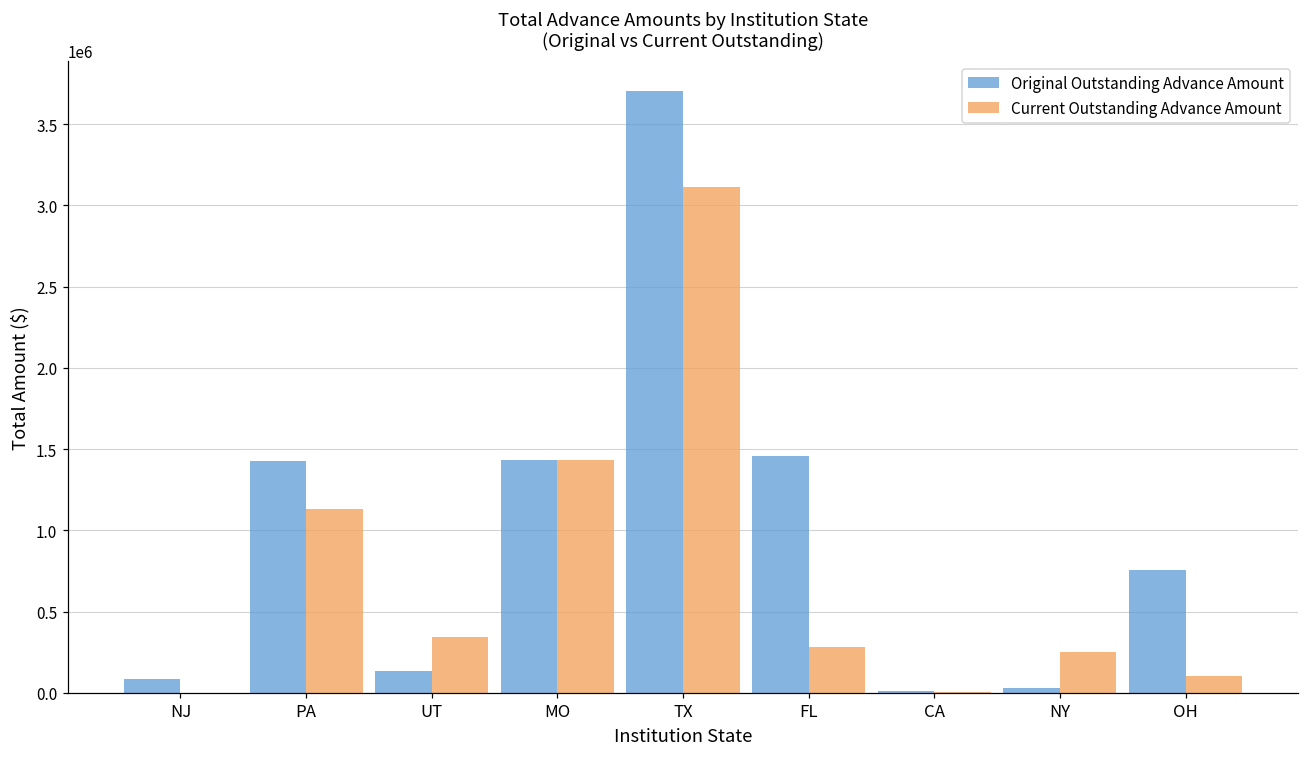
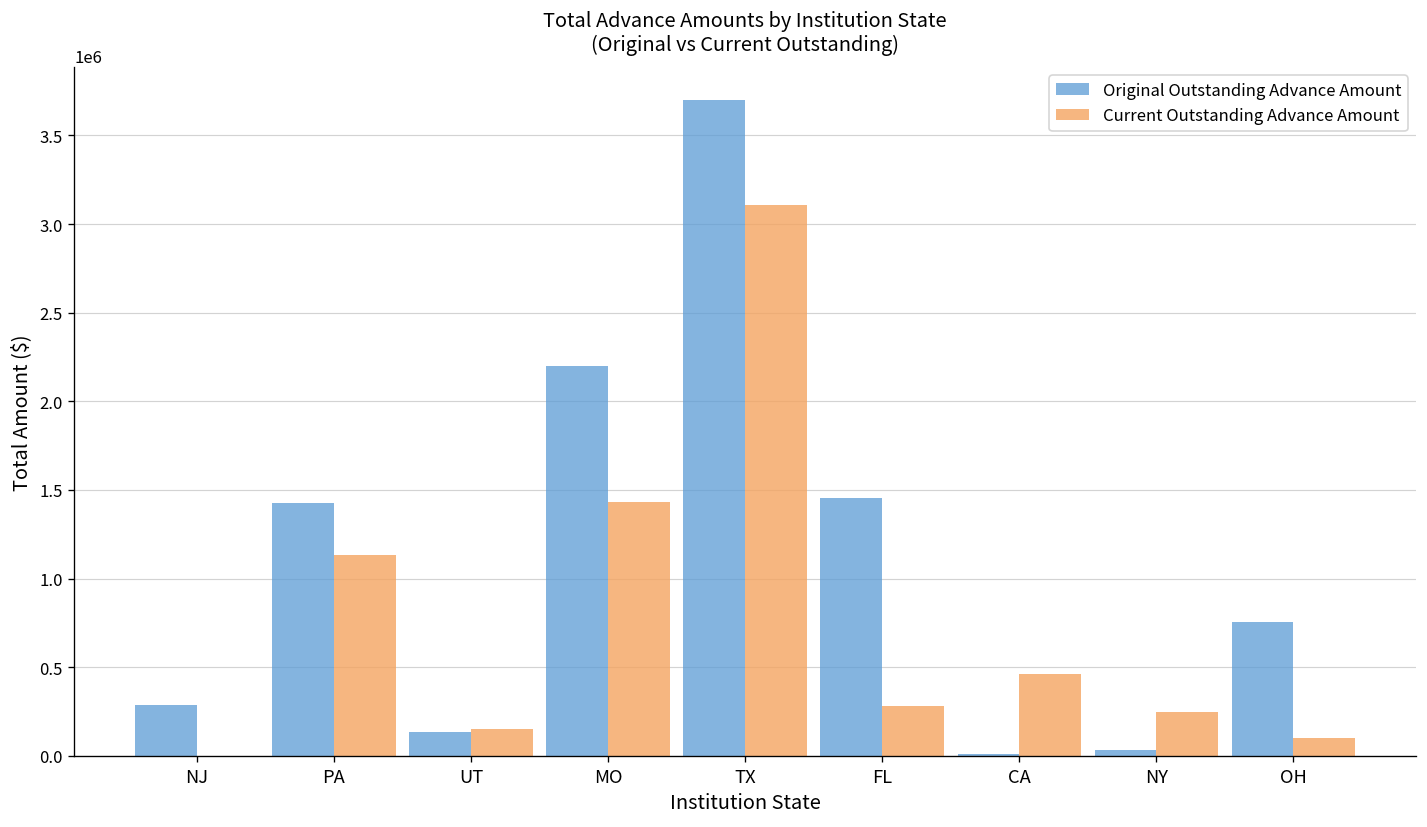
Original Outstanding Advance Amount, NJ: 80000 -> 280000
Current Outstanding Advance Amount, UT: 340000 -> 150000
Original Outstanding Advance Amount, MO: 1430000 -> 2200000
Current Outstanding Advance Amount, CA: 10000 -> 460000
